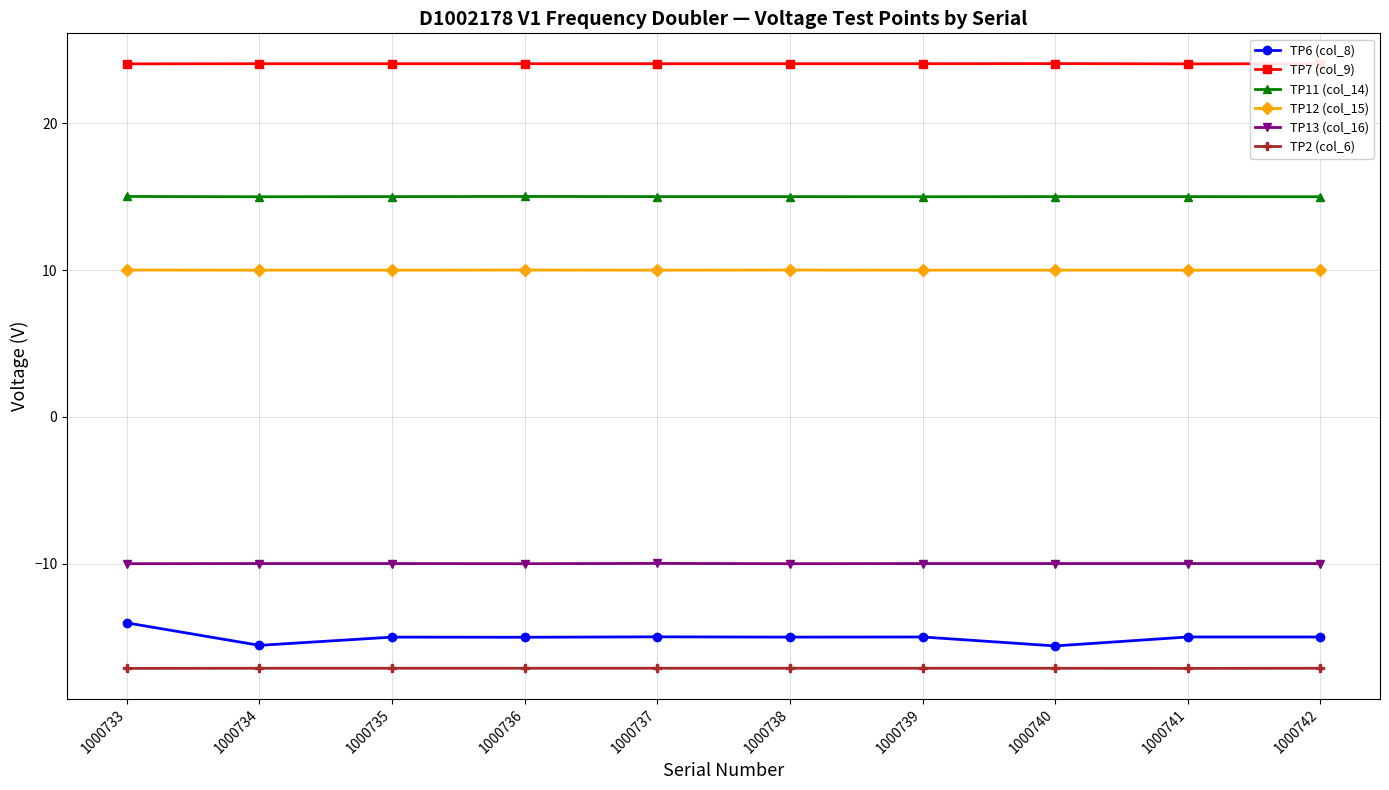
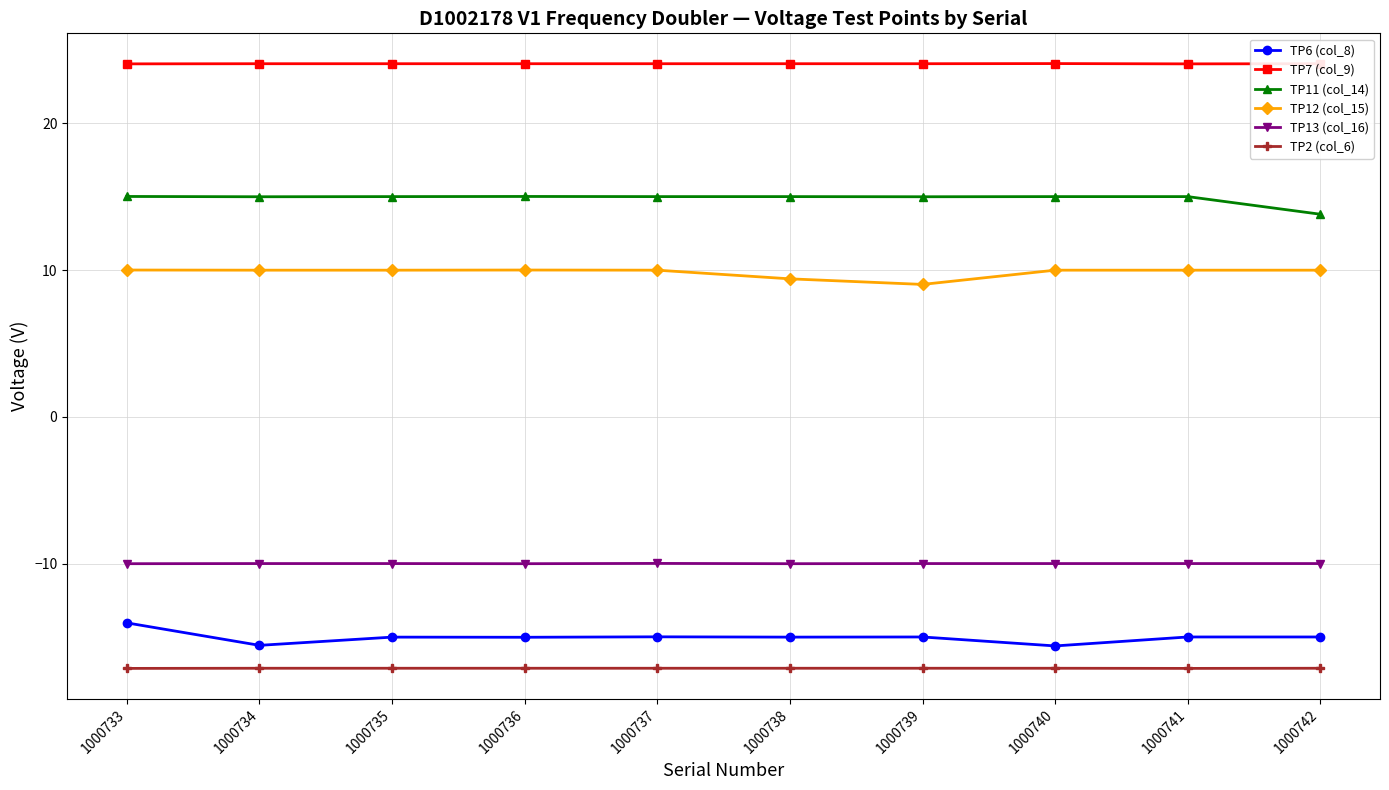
TP12 (col_15), 1000738: 10.0 -> 9.4
TP12 (col_15), 1000739: 10.0 -> 9.0
TP11 (col_14), 1000742: 15.0 -> 13.8
